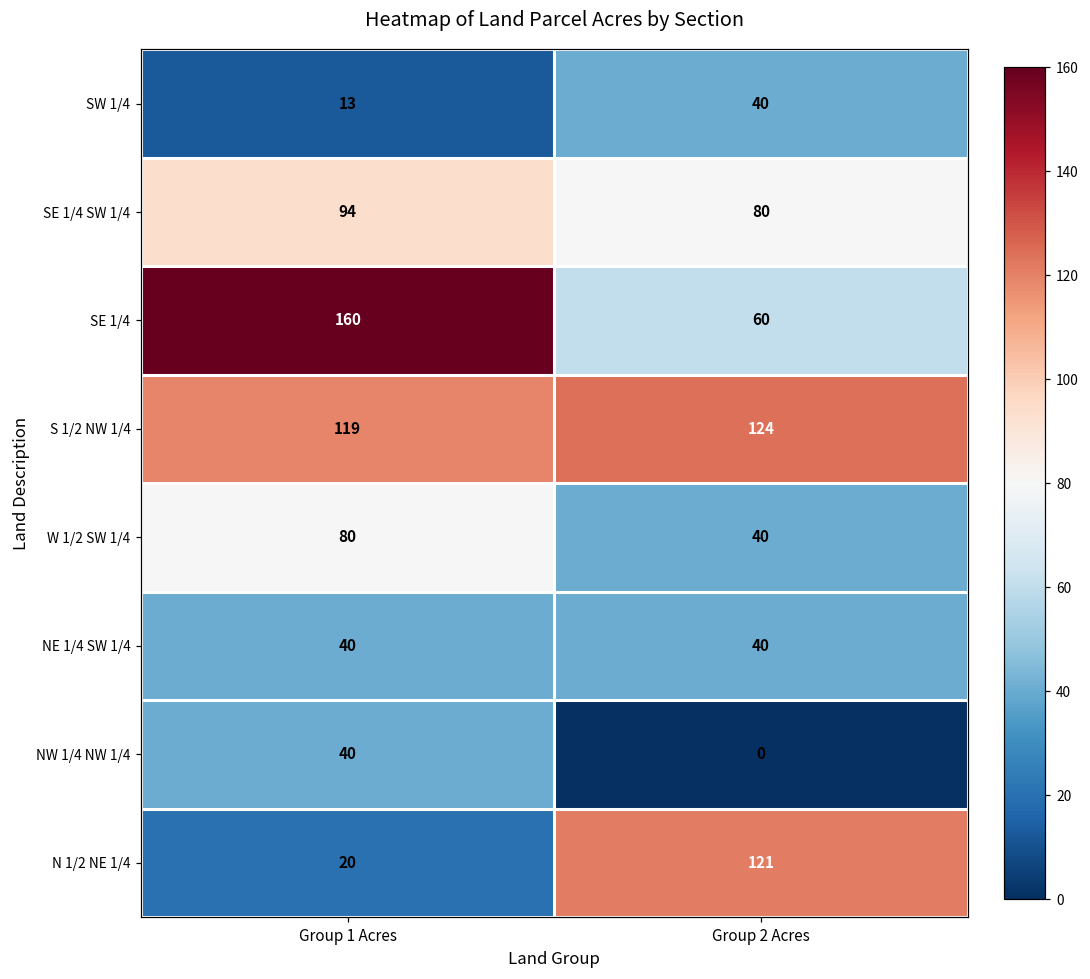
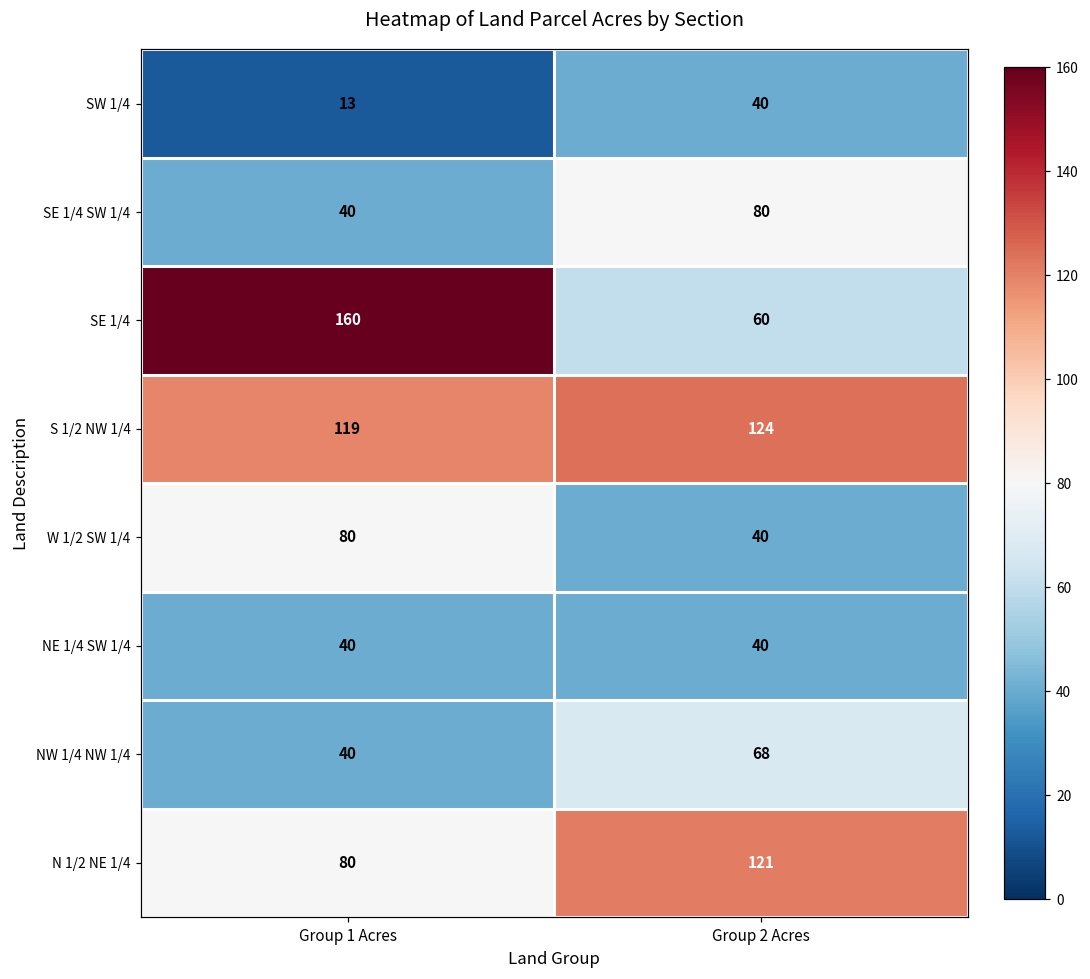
SE 1/4 SW 1/4, Group 1 Acres: 94 -> 40
NW 1/4 NW 1/4, Group 2 Acres: 0 -> 68
N 1/2 NE 1/4, Group 1 Acres: 20 -> 80
